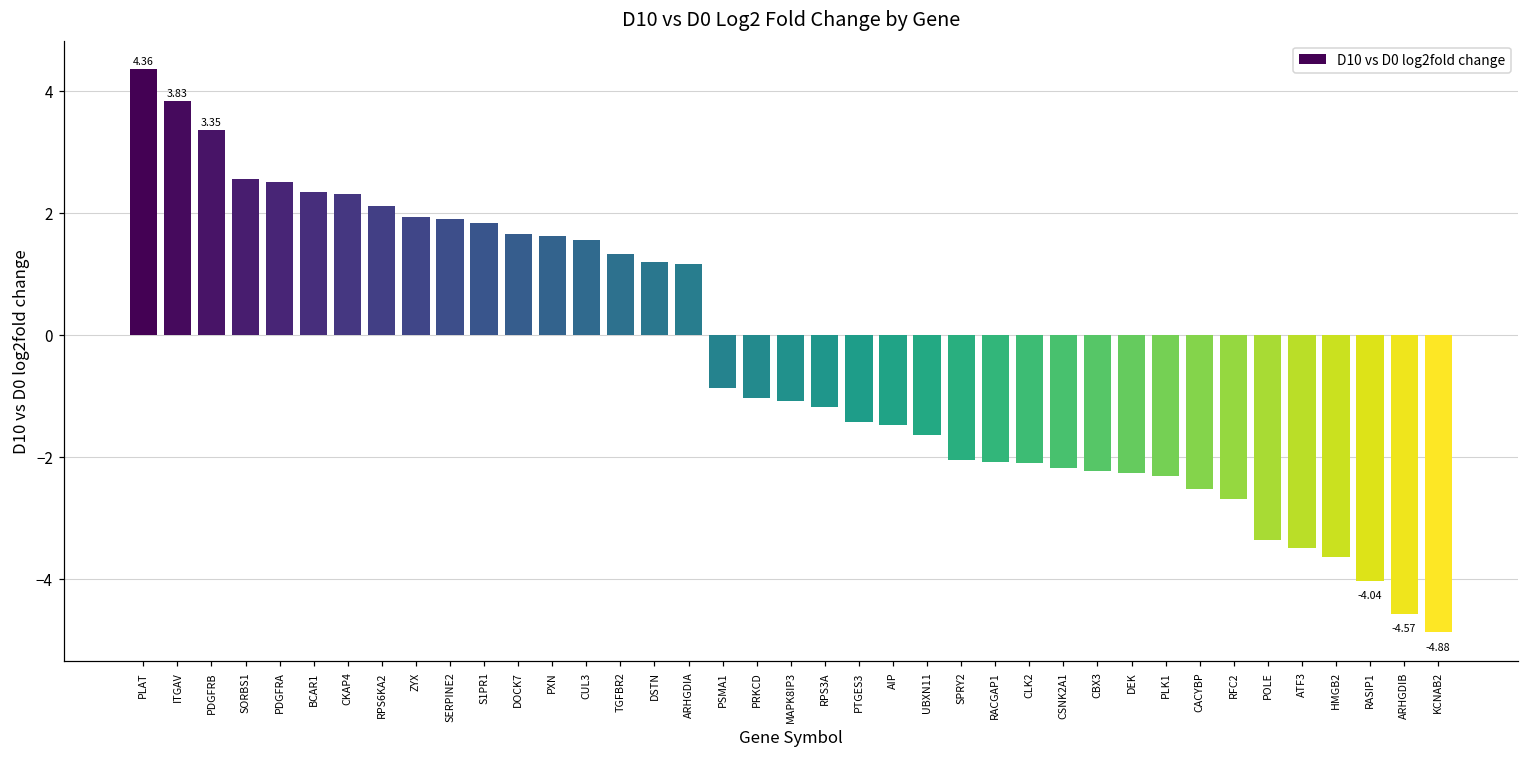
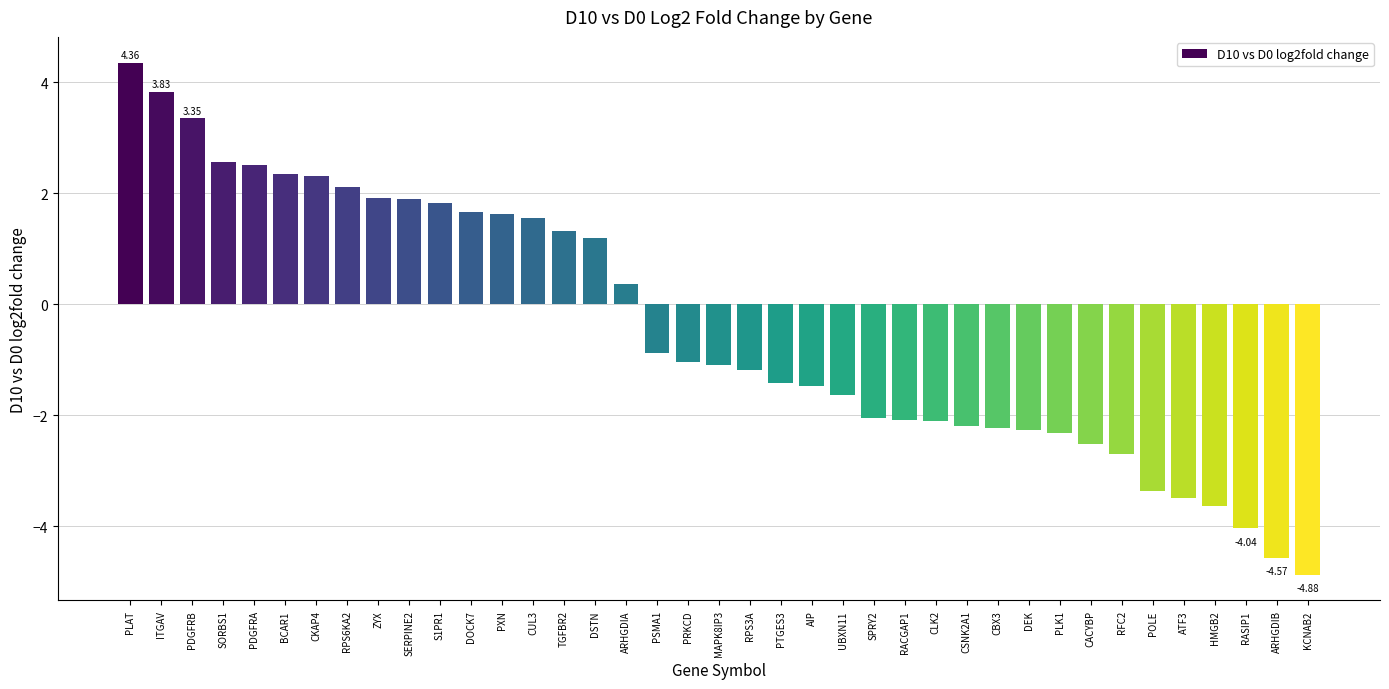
ARHGDIA: 1.2 -> 0.4
